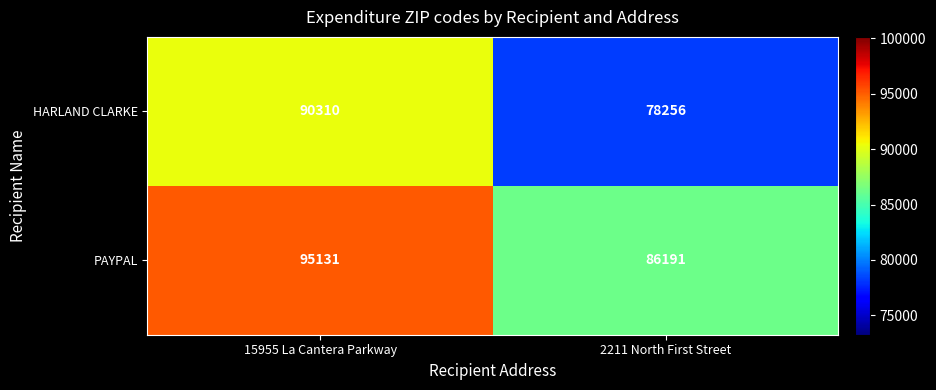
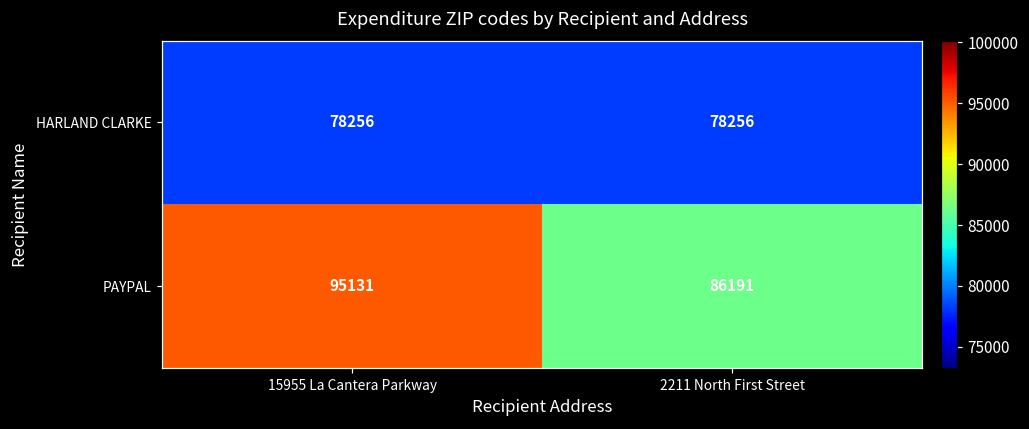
HARLAND CLARKE, 15955 La Cantera Parkway: 90310 -> 78256
